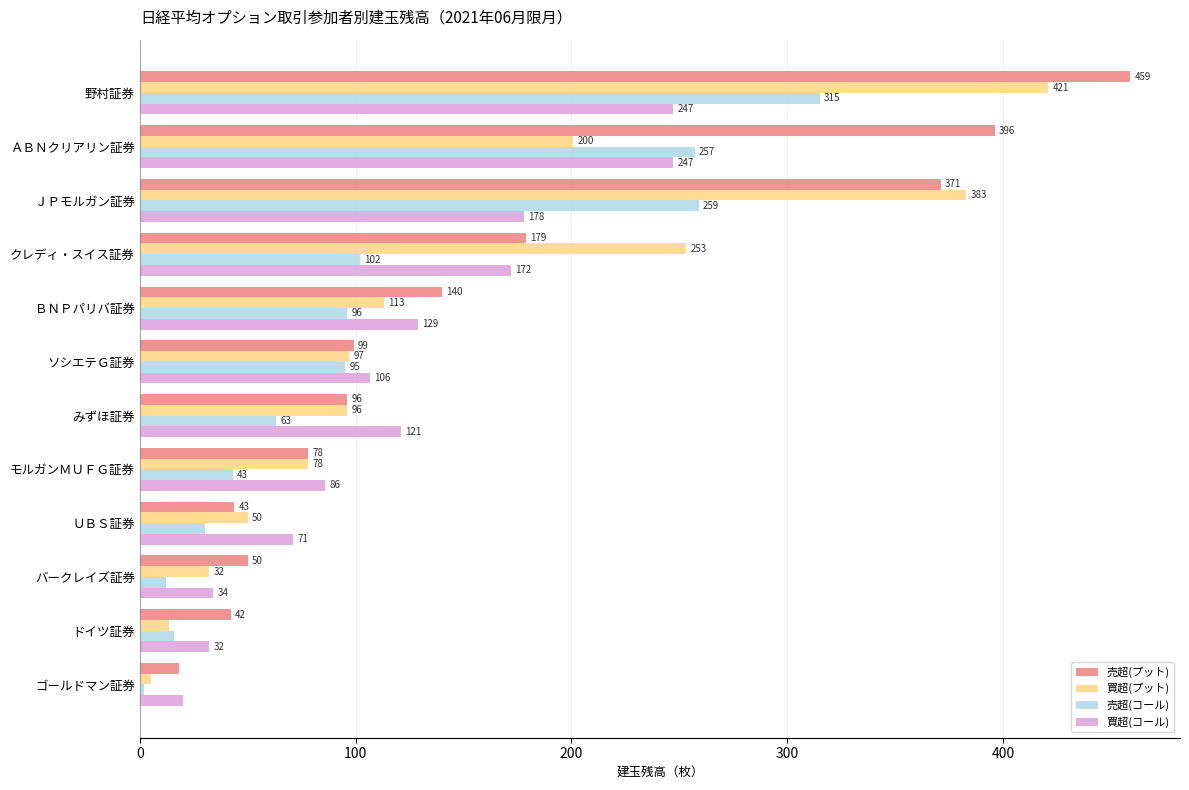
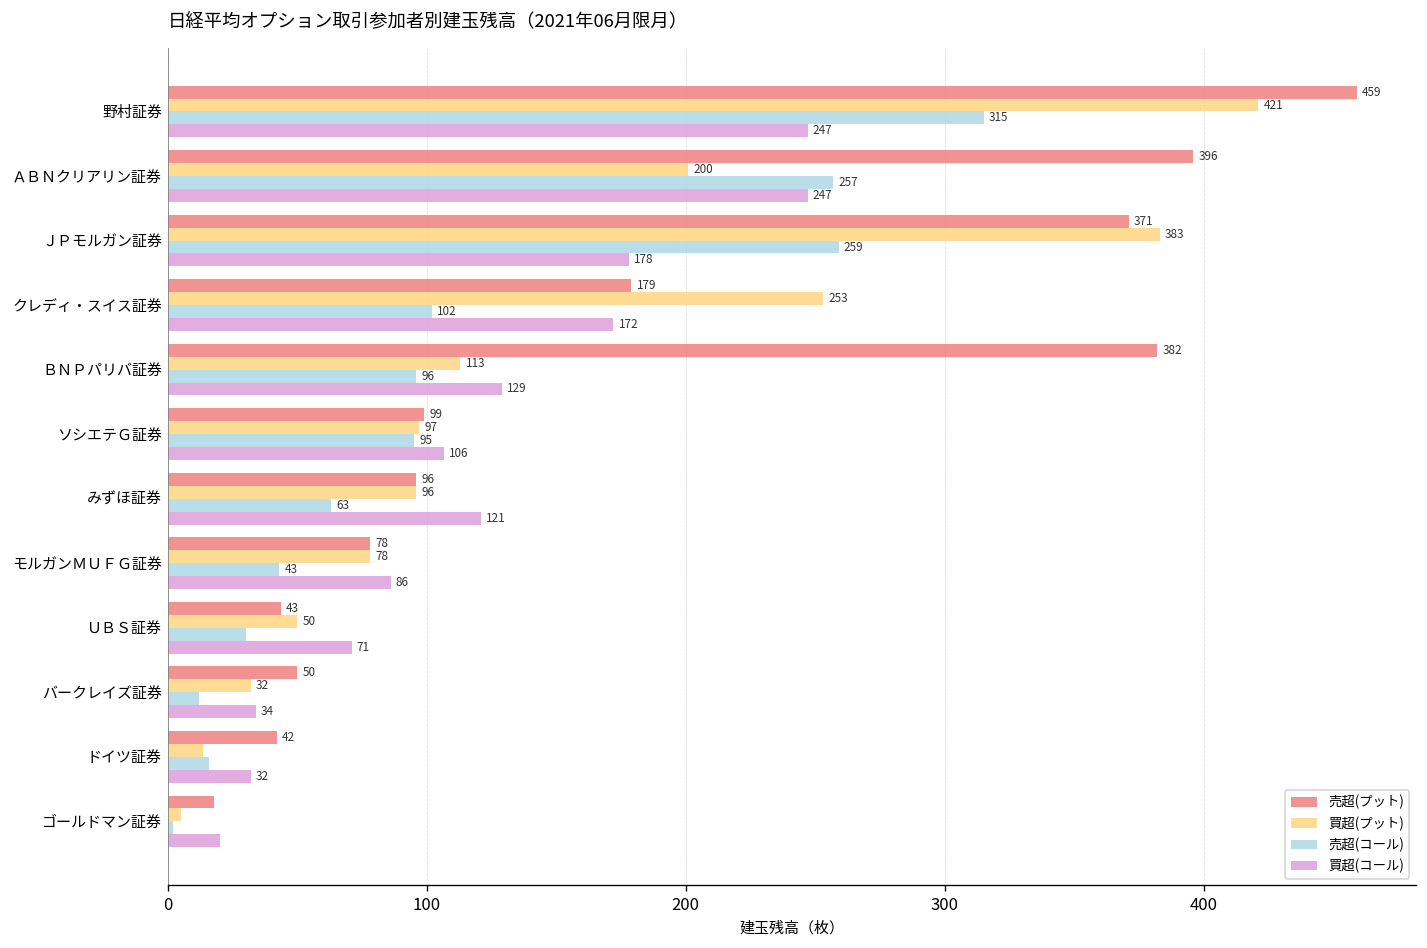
売超(プット), ＢＮＰパリバ証券: 140 -> 382
